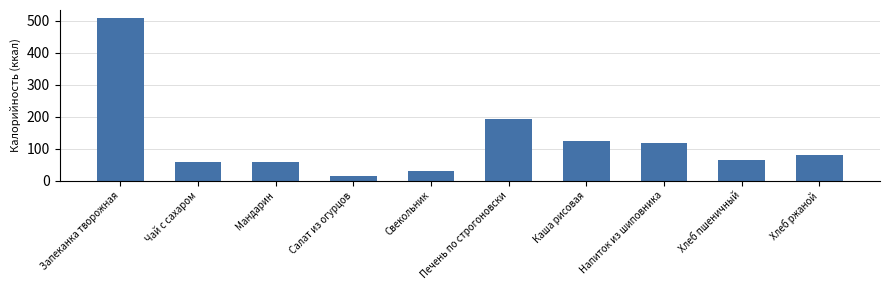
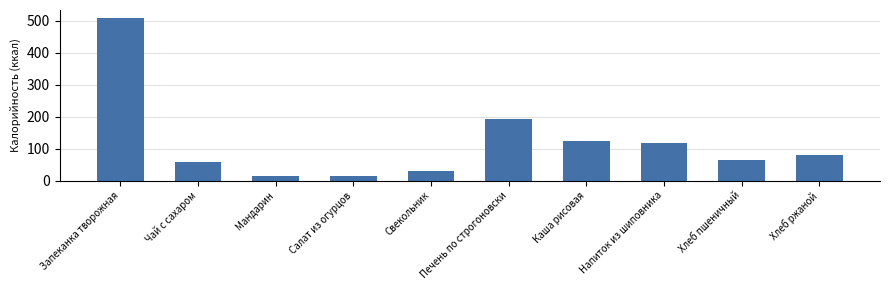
Мандарин: 60 -> 10
